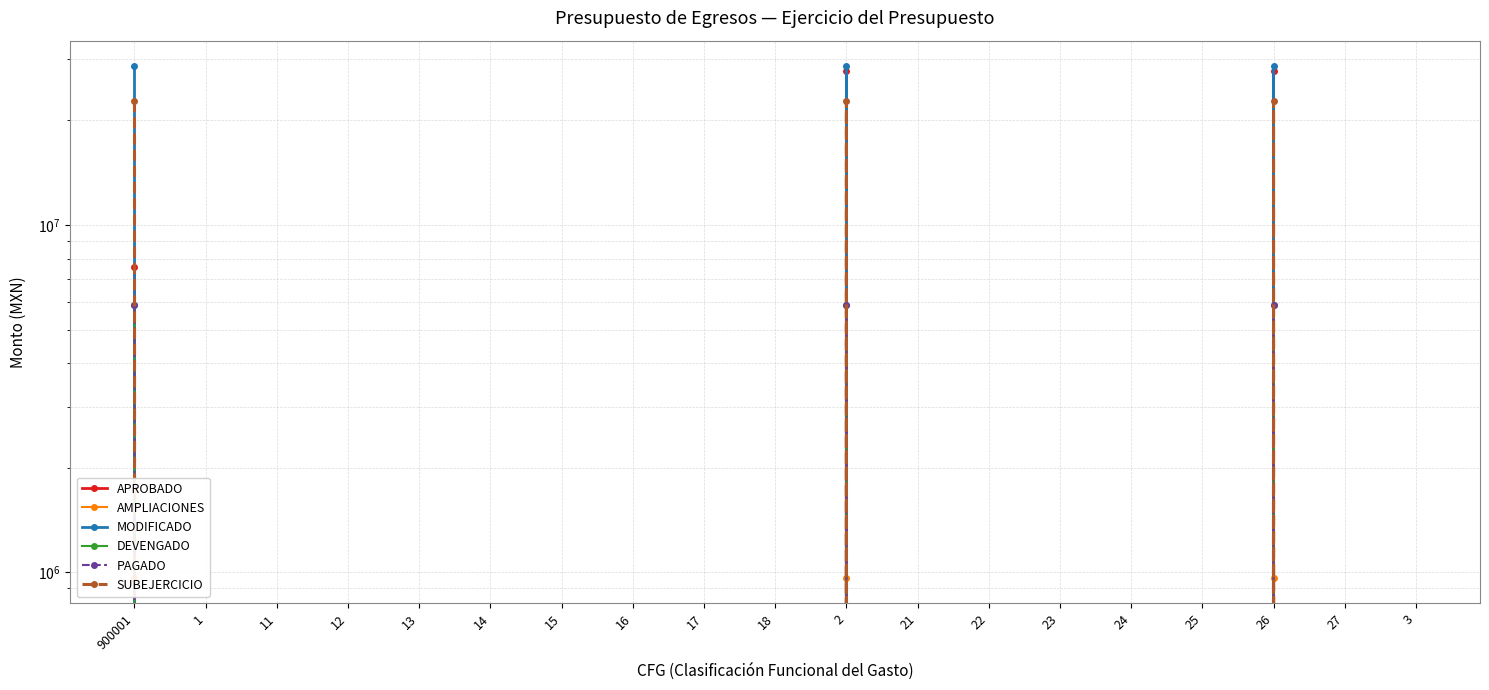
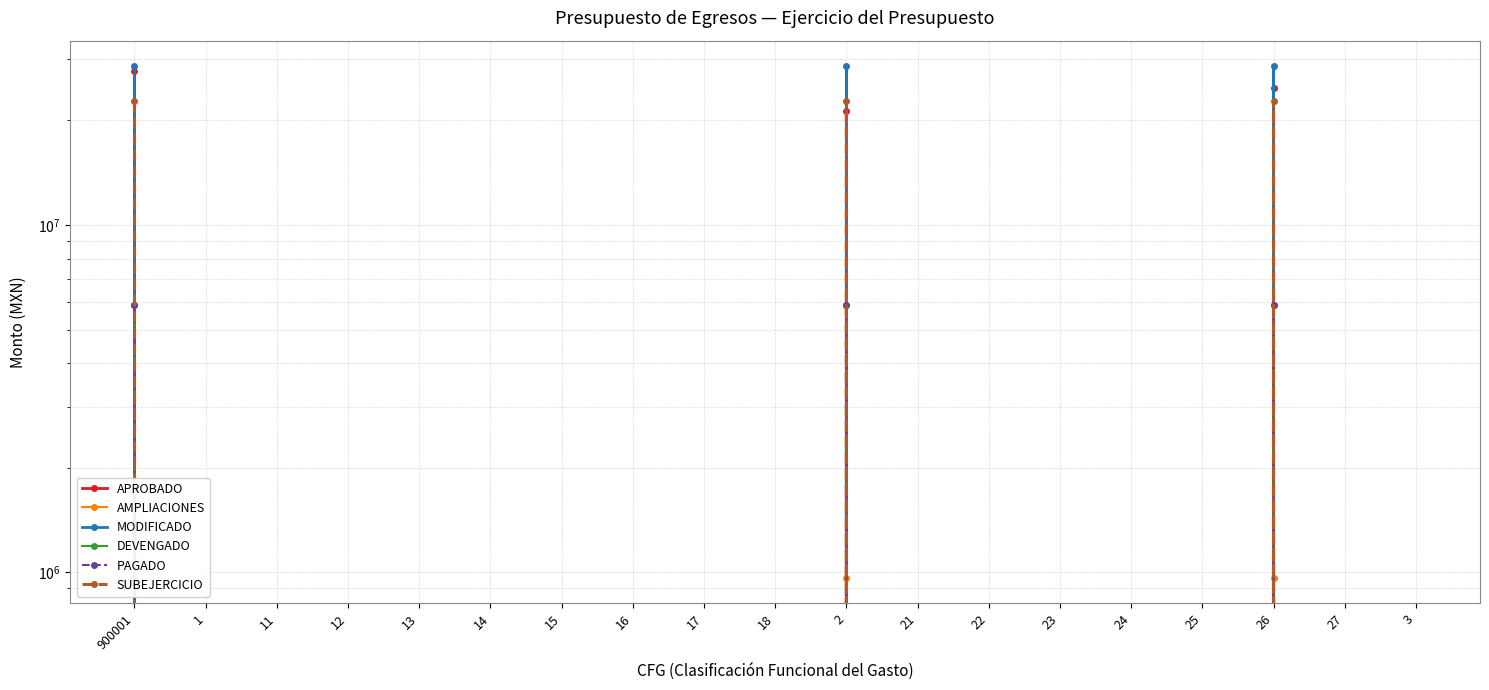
APROBADO, 900001: 7600000 -> 28000000
APROBADO, 2: 28000000 -> 21000000
APROBADO, 26: 28000000 -> 25000000
